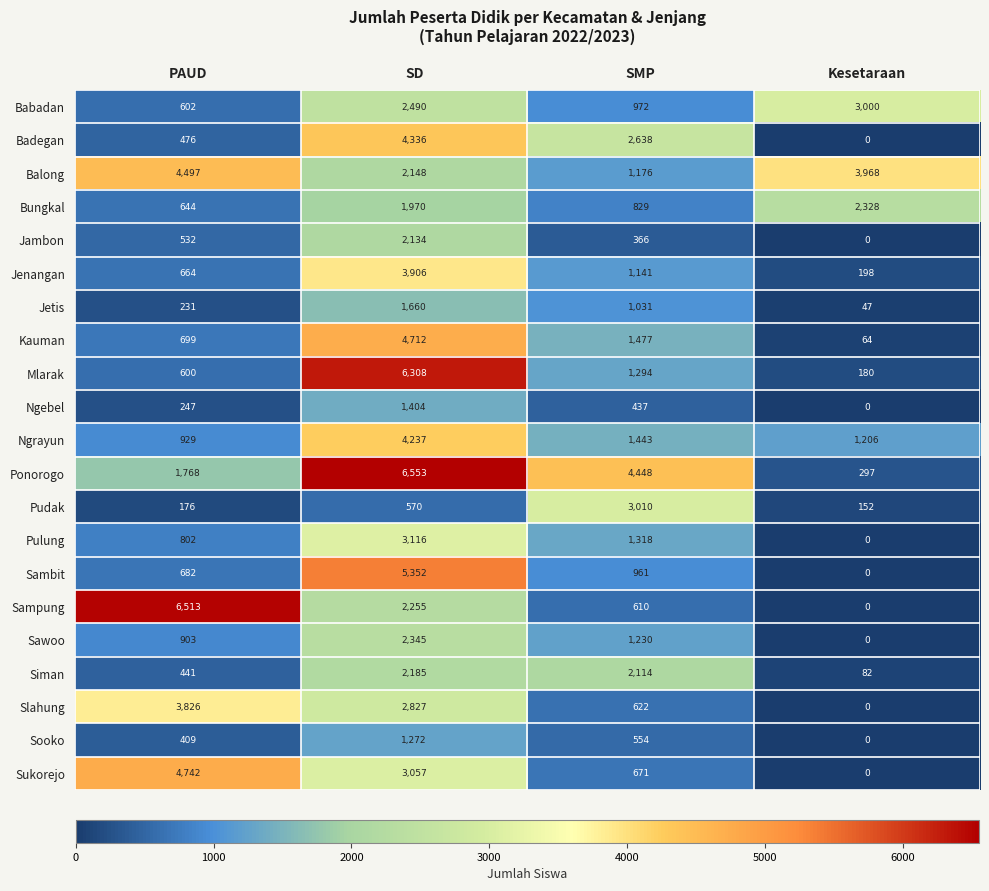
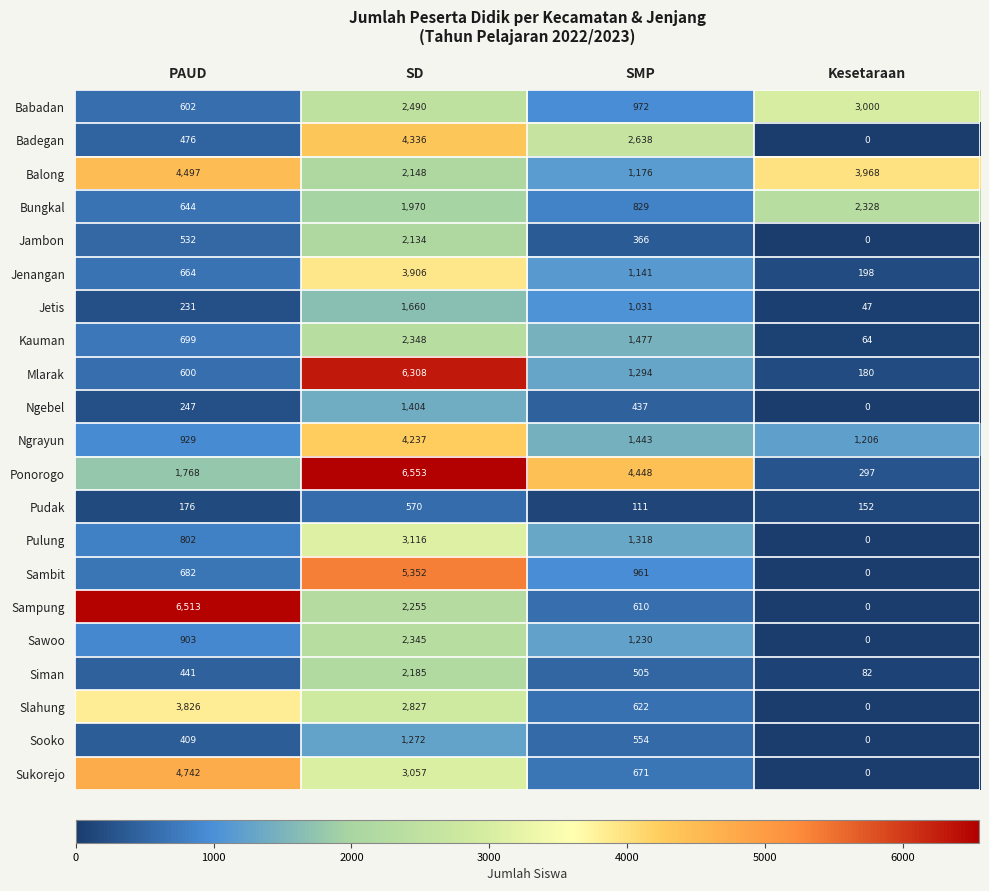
Kauman, SD: 4,712 -> 2,348
Pudak, SMP: 3,010 -> 111
Siman, SMP: 2,114 -> 505
